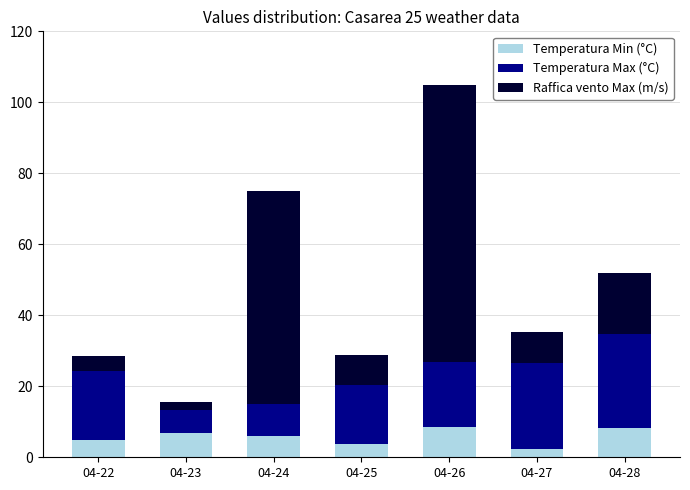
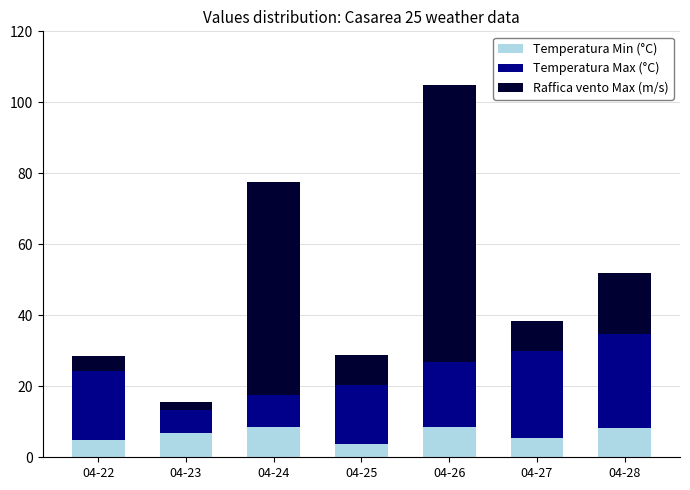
Temperatura Min (°C), 04-24: 6 -> 9
Temperatura Min (°C), 04-27: 2 -> 6
